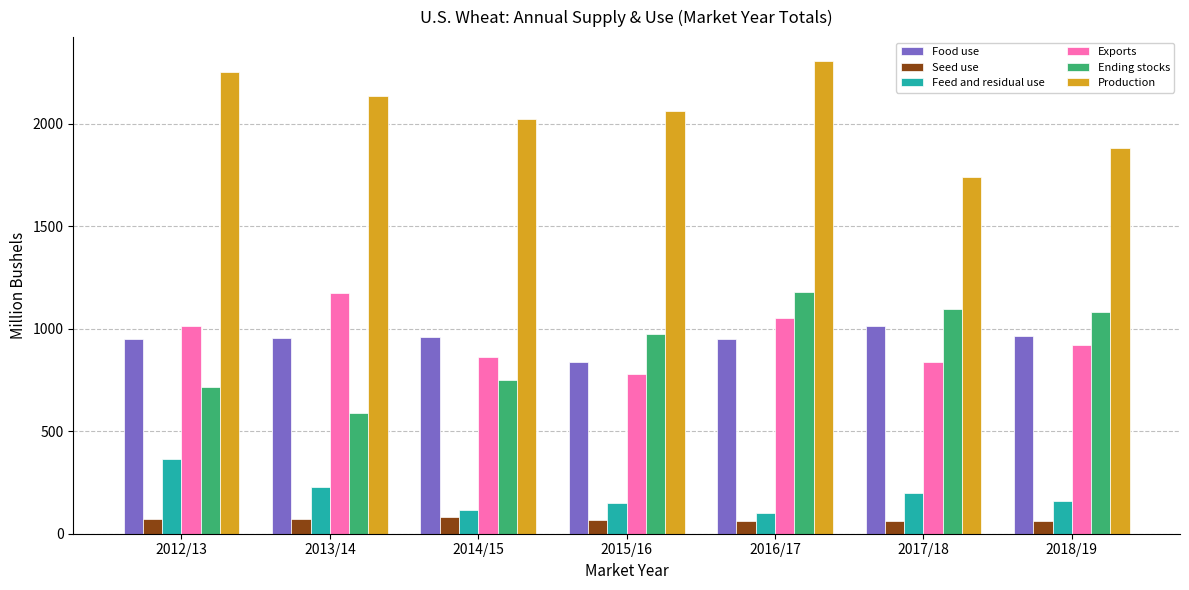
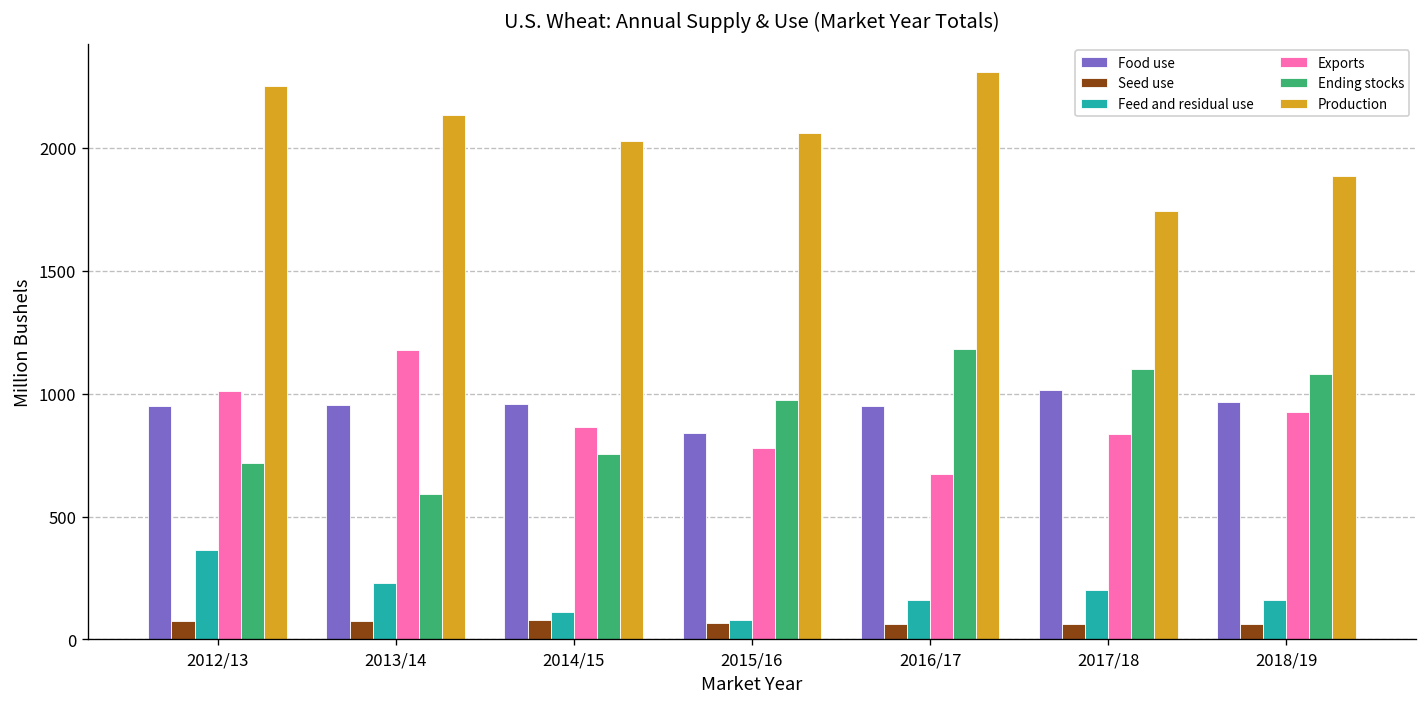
Feed and residual use, 2015/16: 150 -> 80
Feed and residual use, 2016/17: 100 -> 160
Exports, 2016/17: 1050 -> 670
